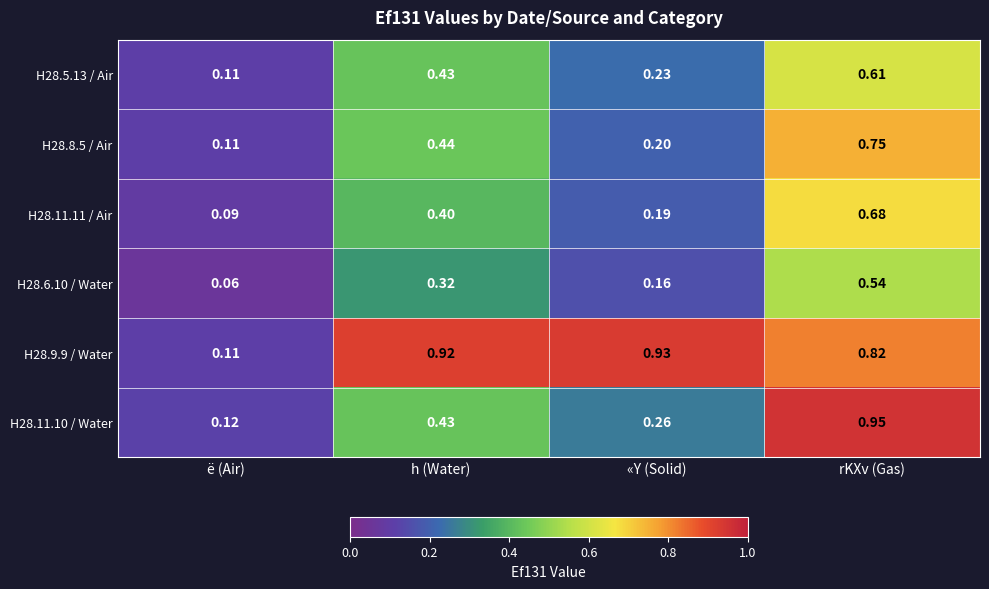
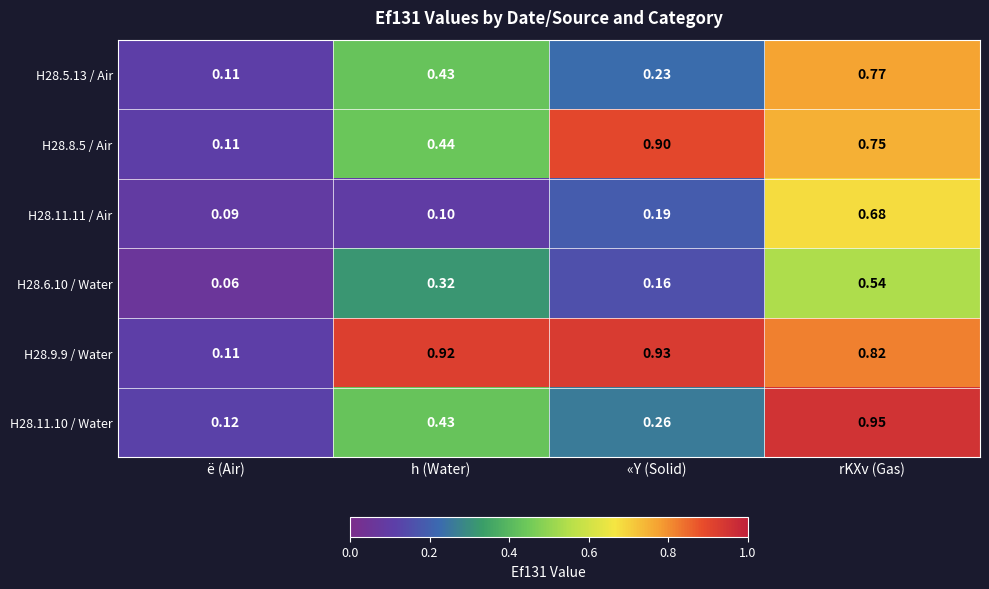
H28.5.13 / Air, rKXv (Gas): 0.61 -> 0.77
H28.8.5 / Air, «Y (Solid): 0.20 -> 0.90
H28.11.11 / Air, h (Water): 0.40 -> 0.10
